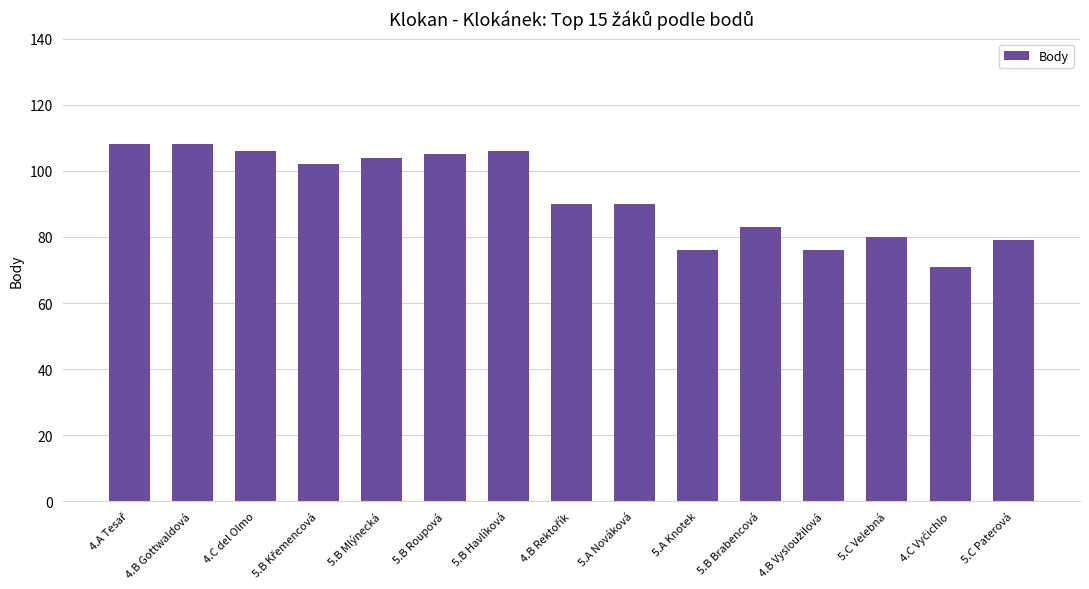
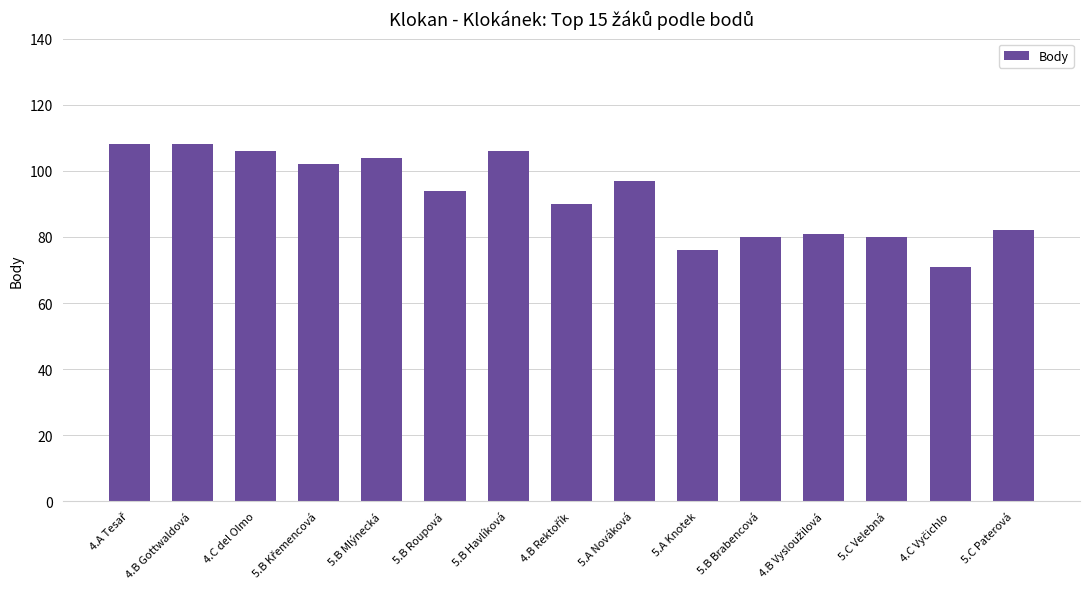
5.B Roupová: 105 -> 94
5.A Nováková: 90 -> 97
5.B Brabencová: 83 -> 80
4.B Vysloužilová: 76 -> 81
5.C Paterová: 79 -> 82
